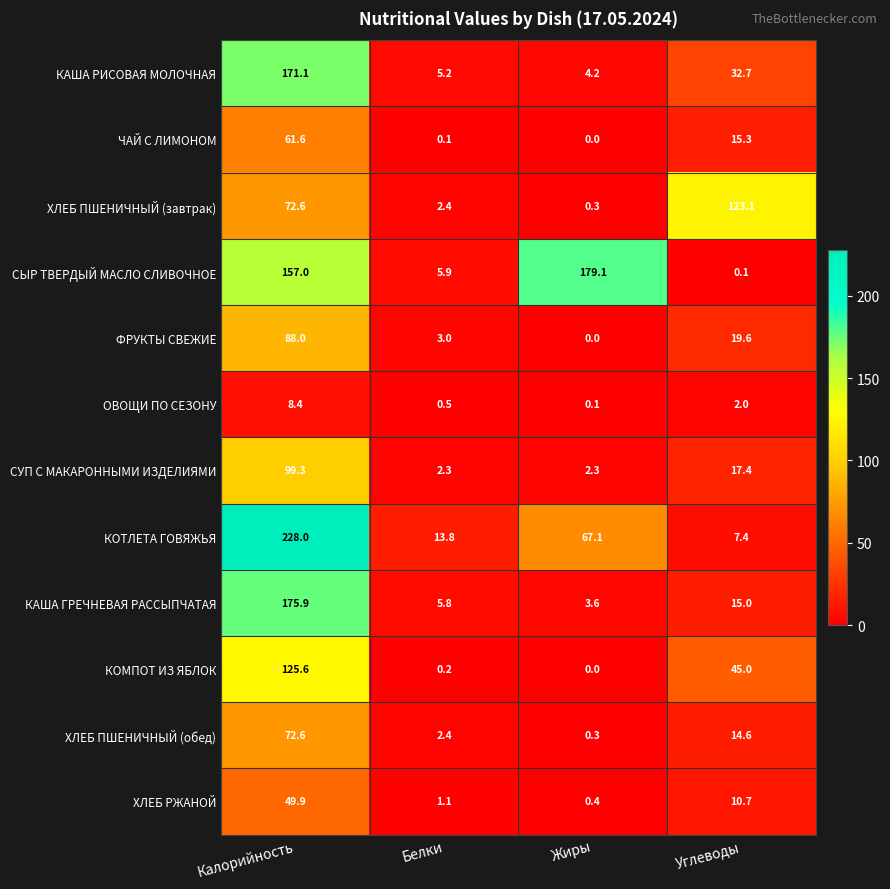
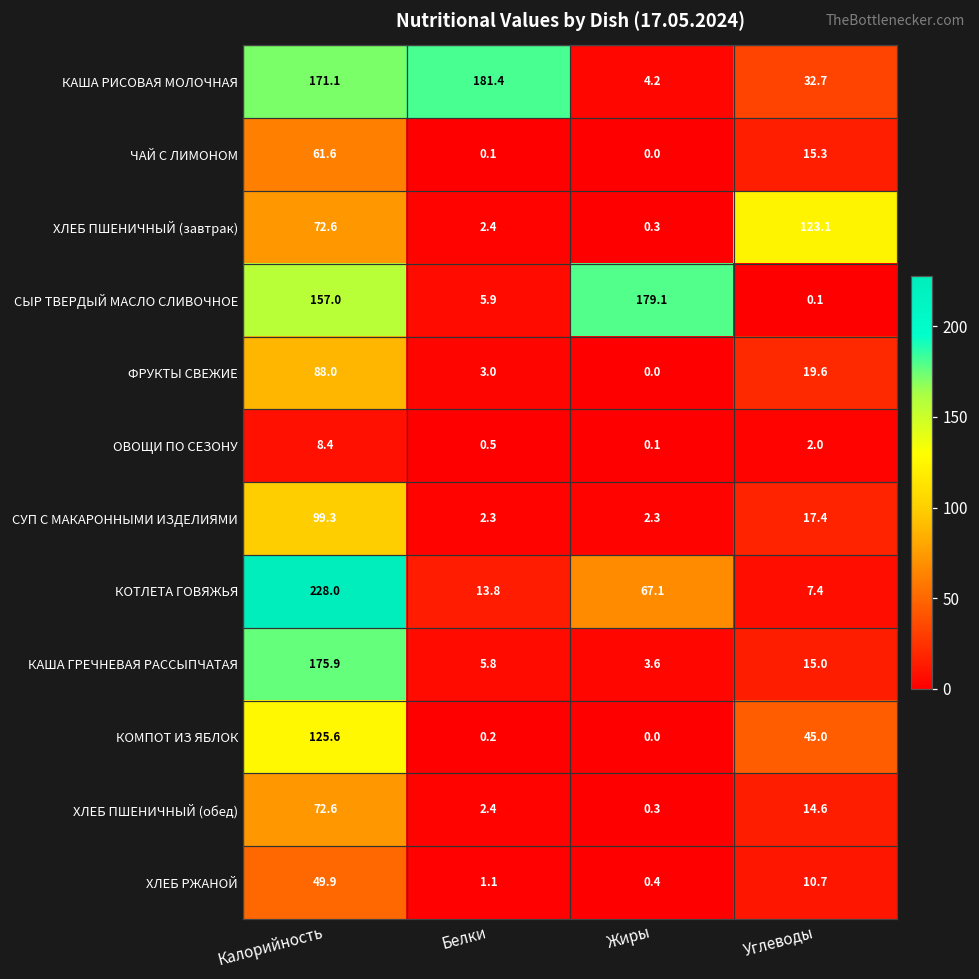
КАША РИСОВАЯ МОЛОЧНАЯ, Белки: 5.2 -> 181.4
